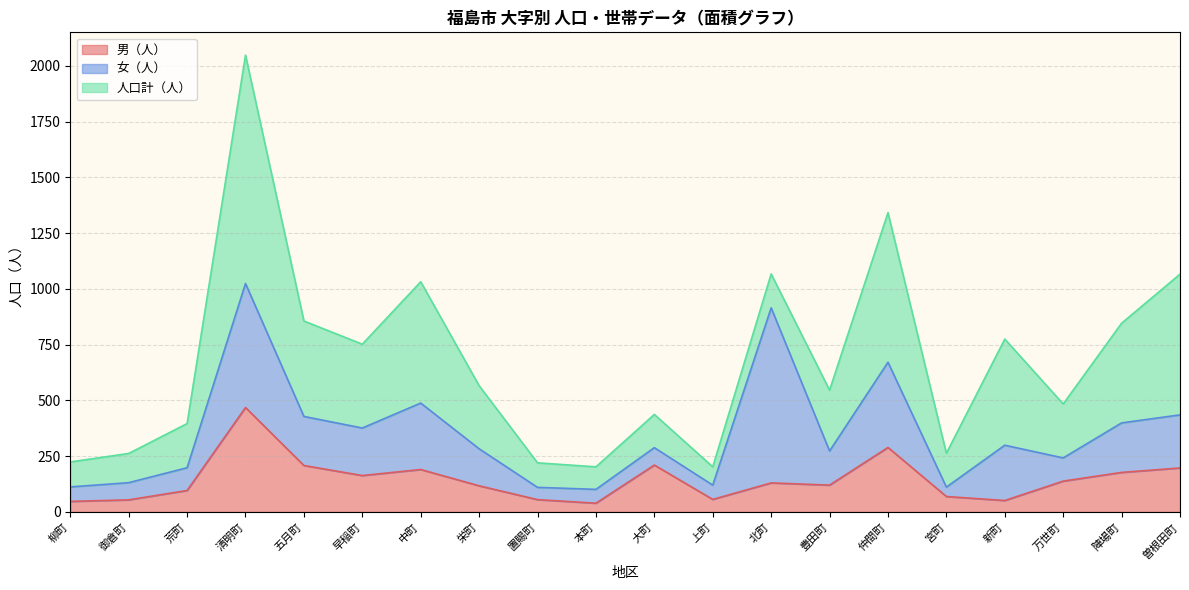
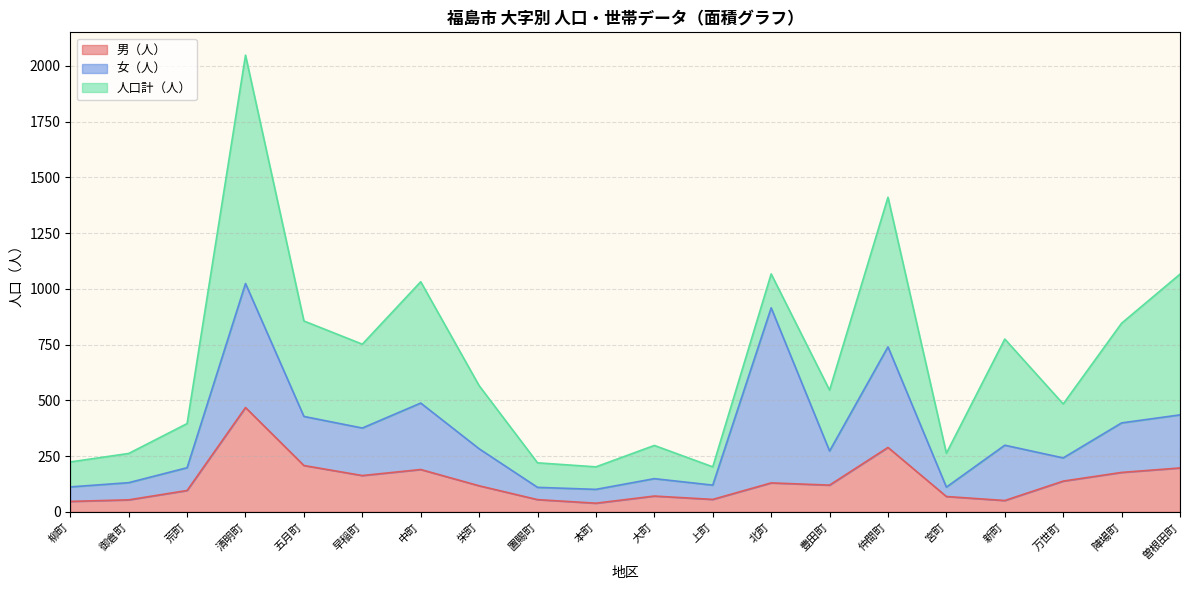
男（人）, 大町: 210 -> 70
女（人）, 仲間町: 380 -> 450
